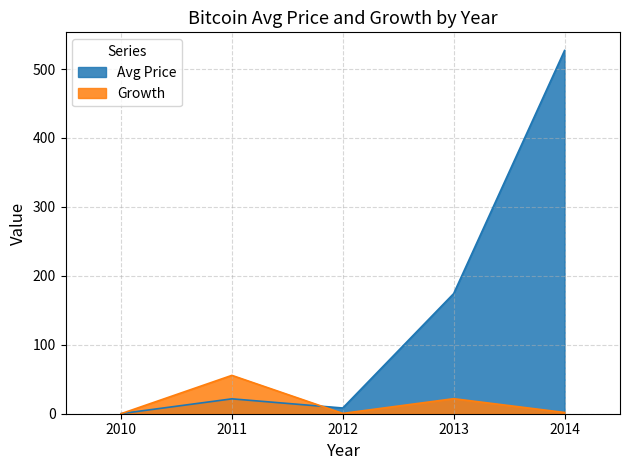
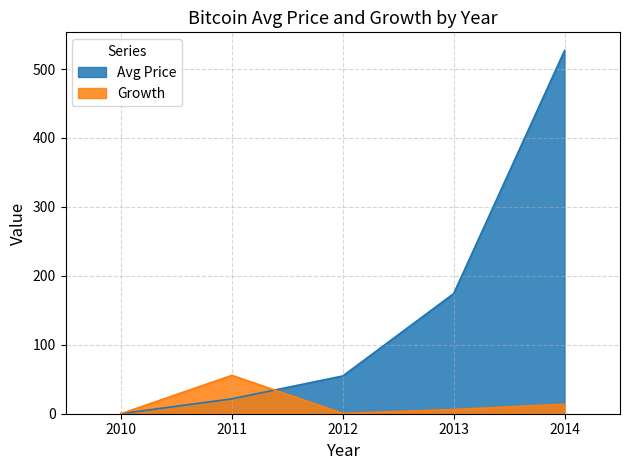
Avg Price, 2012: 10 -> 50
Growth, 2013: 20 -> 10
Growth, 2014: 0 -> 10
